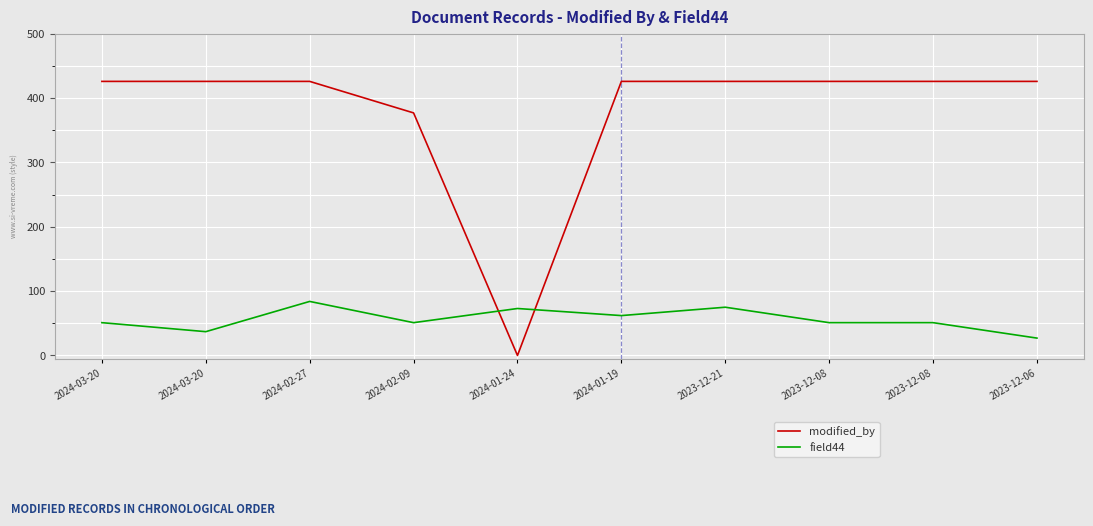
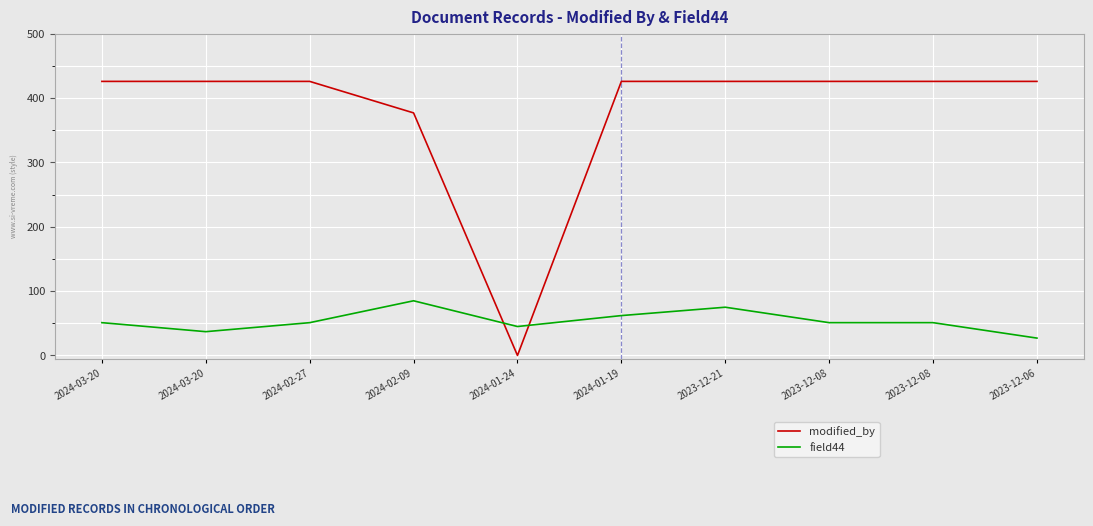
field44, 2024-02-27: 80 -> 50
field44, 2024-02-09: 50 -> 90
field44, 2024-01-24: 70 -> 50
